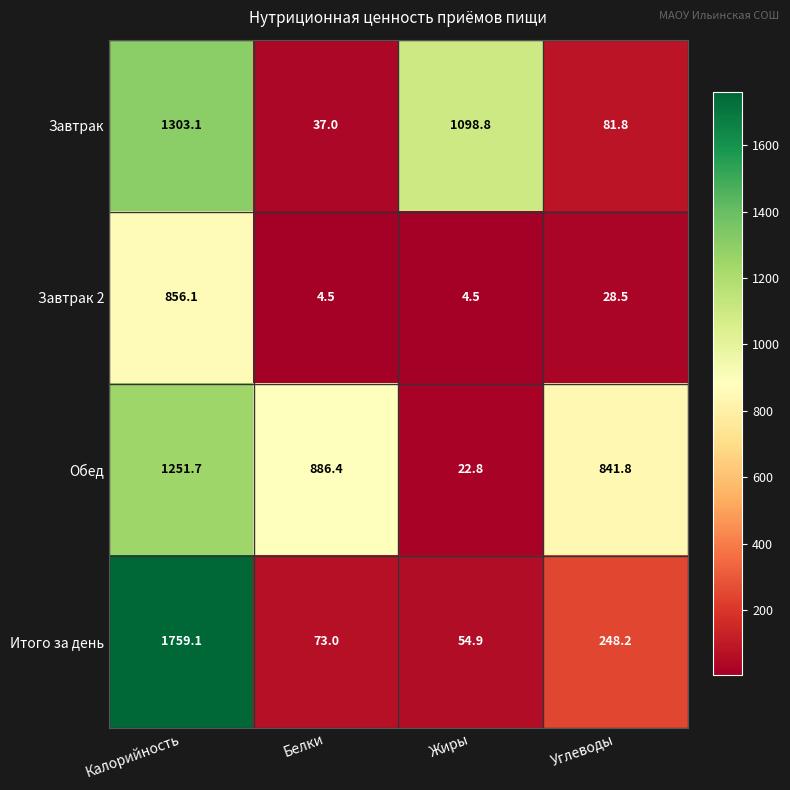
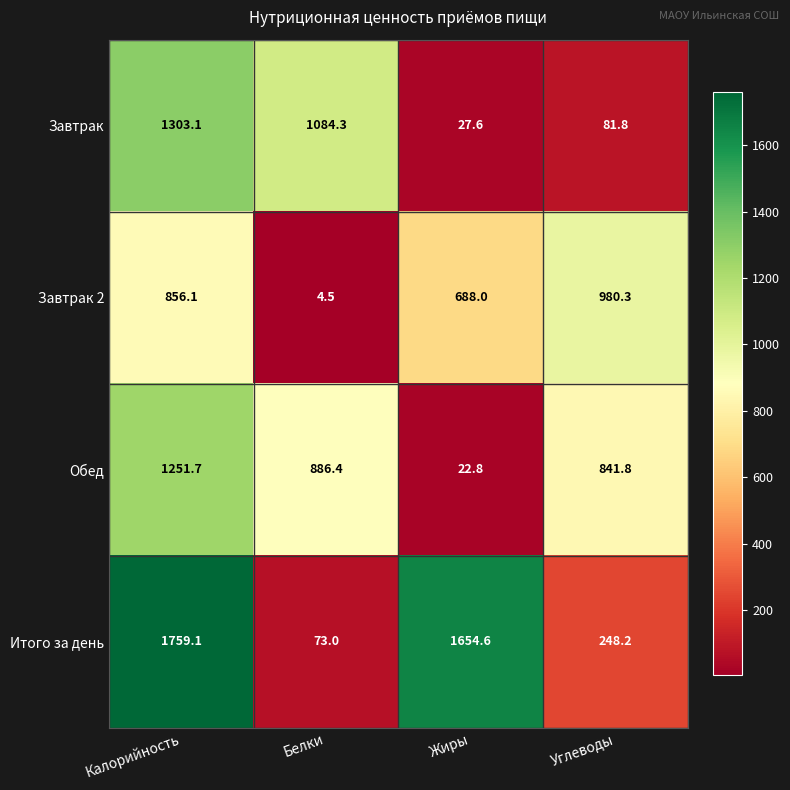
Завтрак, Белки: 37.0 -> 1084.3
Завтрак, Жиры: 1098.8 -> 27.6
Завтрак 2, Жиры: 4.5 -> 688.0
Завтрак 2, Углеводы: 28.5 -> 980.3
Итого за день, Жиры: 54.9 -> 1654.6
